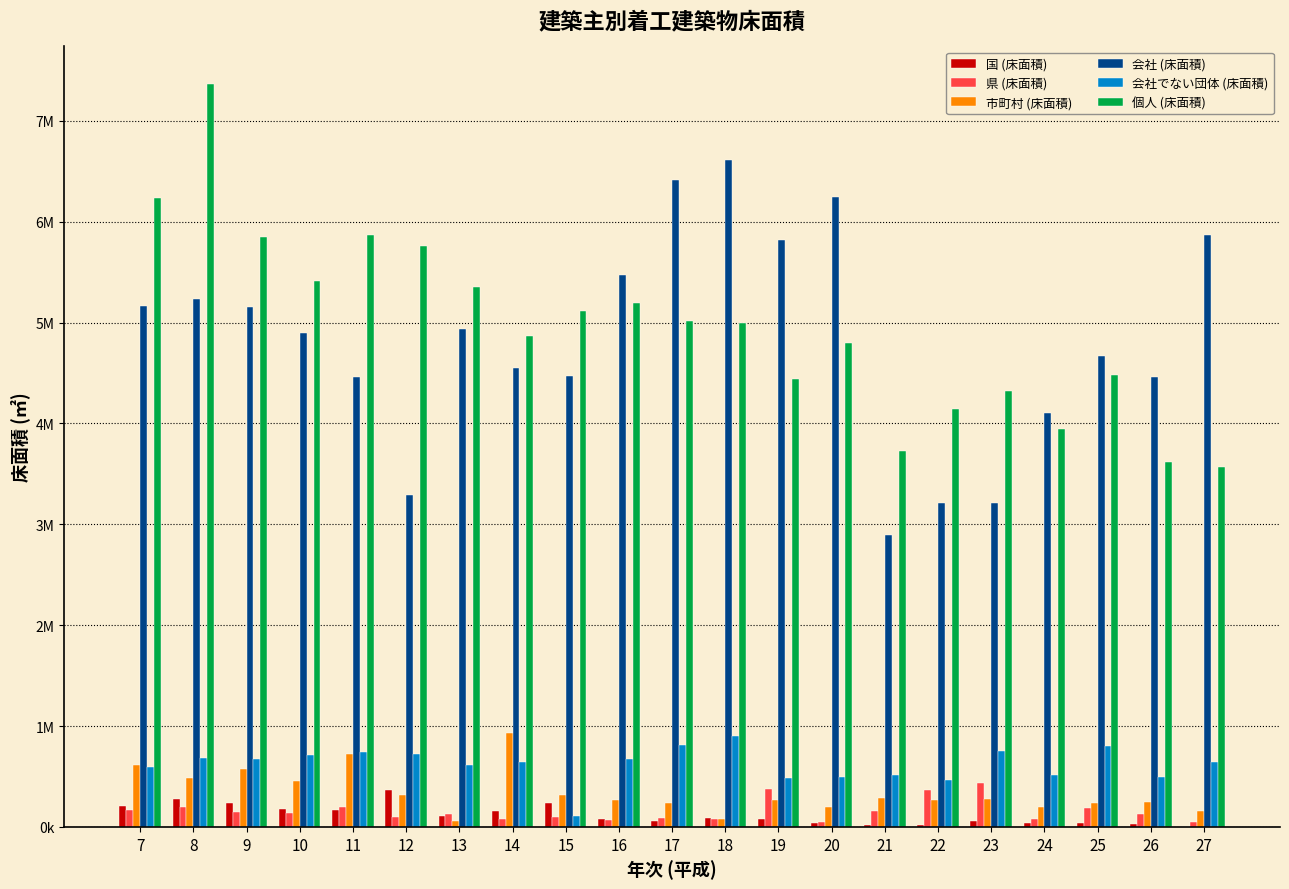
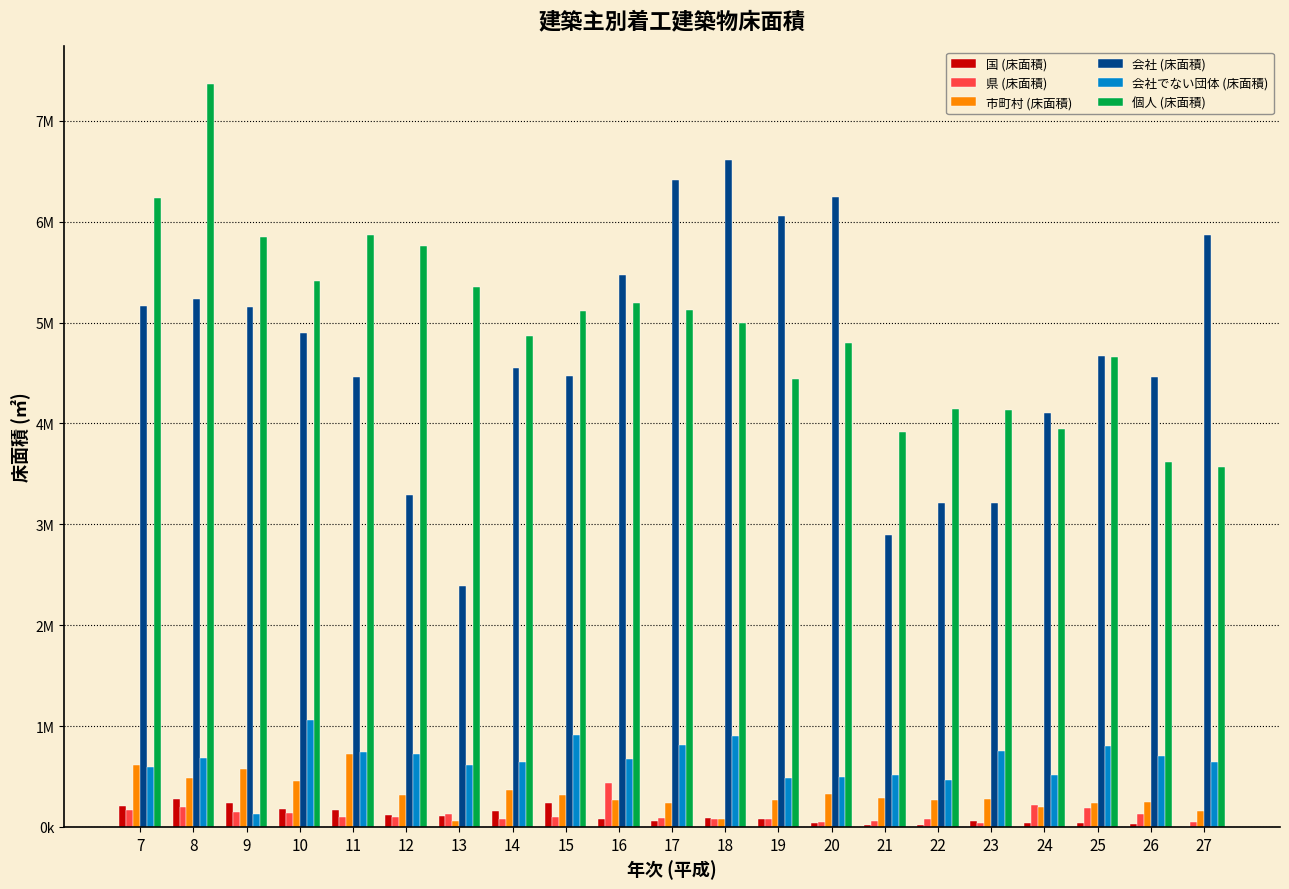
会社でない団体 (床面積), 9: 670000 -> 130000
会社でない団体 (床面積), 10: 710000 -> 1060000
県 (床面積), 11: 190000 -> 100000
国 (床面積), 12: 370000 -> 120000
会社 (床面積), 13: 4940000 -> 2390000
市町村 (床面積), 14: 940000 -> 360000
会社でない団体 (床面積), 15: 110000 -> 910000
県 (床面積), 16: 70000 -> 440000
個人 (床面積), 17: 5010000 -> 5120000
県 (床面積), 19: 370000 -> 80000
会社 (床面積), 19: 5820000 -> 6060000
市町村 (床面積), 20: 190000 -> 330000
県 (床面積), 21: 160000 -> 60000
個人 (床面積), 21: 3720000 -> 3920000
県 (床面積), 22: 360000 -> 80000
県 (床面積), 23: 440000 -> 40000
個人 (床面積), 23: 4320000 -> 4130000
県 (床面積), 24: 70000 -> 220000
個人 (床面積), 25: 4480000 -> 4660000
会社でない団体 (床面積), 26: 500000 -> 700000
